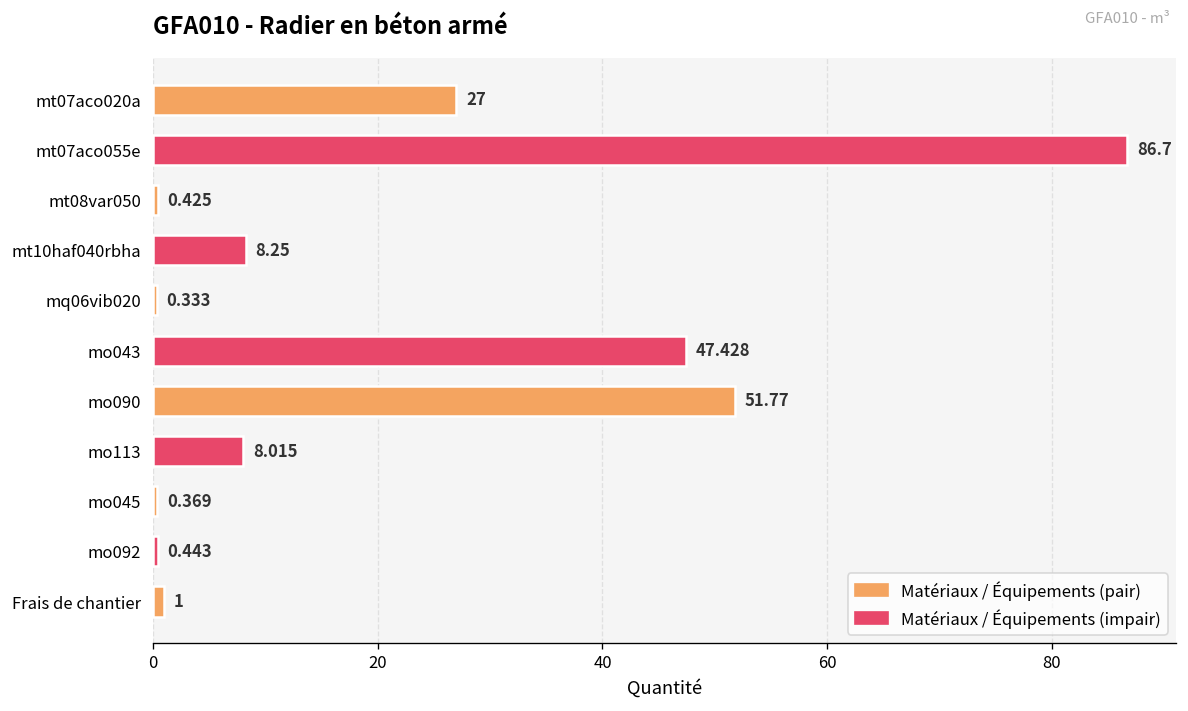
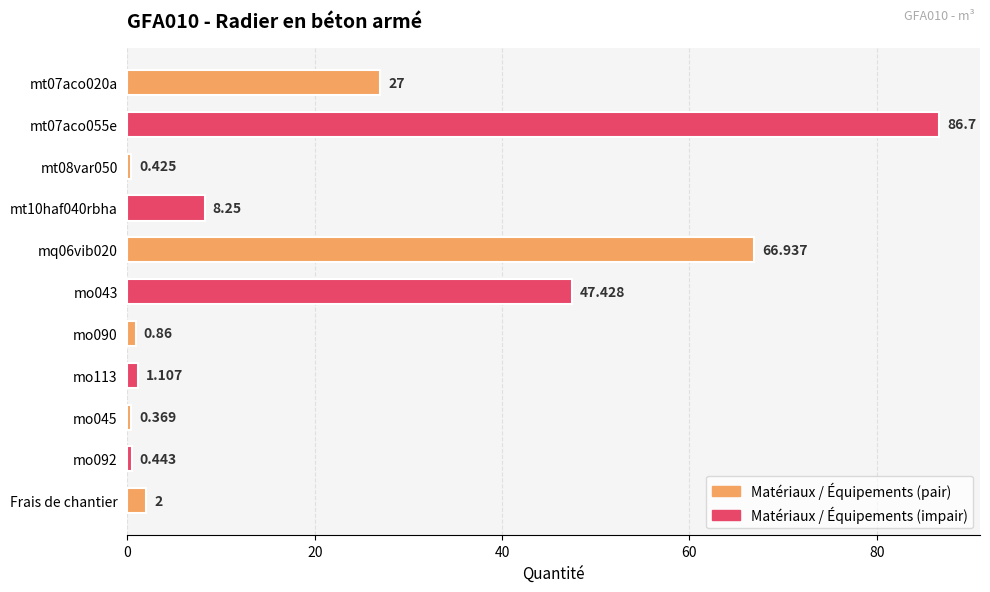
mq06vib020: 0.333 -> 66.937
mo090: 51.77 -> 0.86
mo113: 8.015 -> 1.107
Frais de chantier: 1 -> 2
